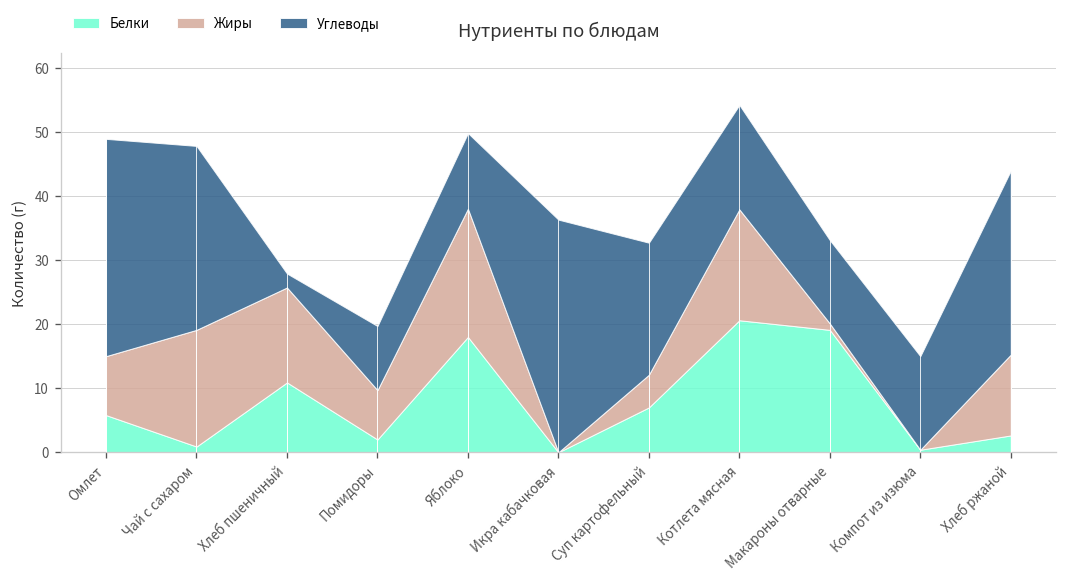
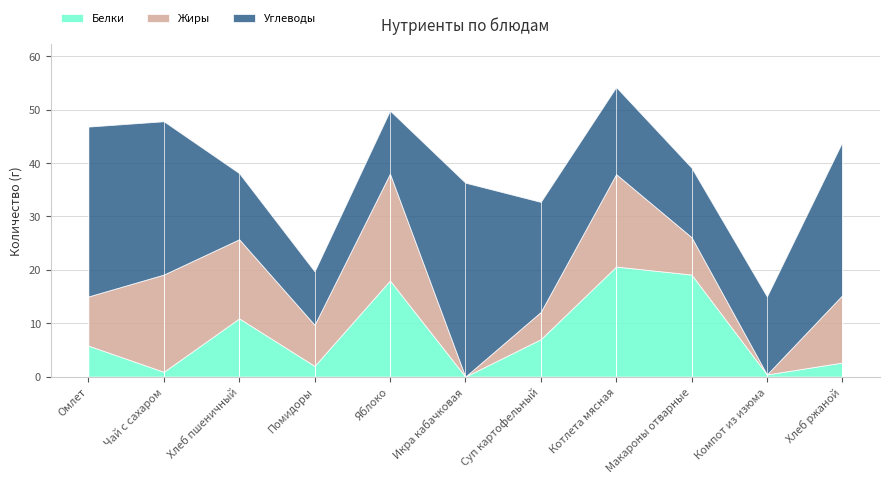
Углеводы, Омлет: 34 -> 32
Углеводы, Хлеб пшеничный: 2 -> 12
Жиры, Макароны отварные: 1 -> 7
